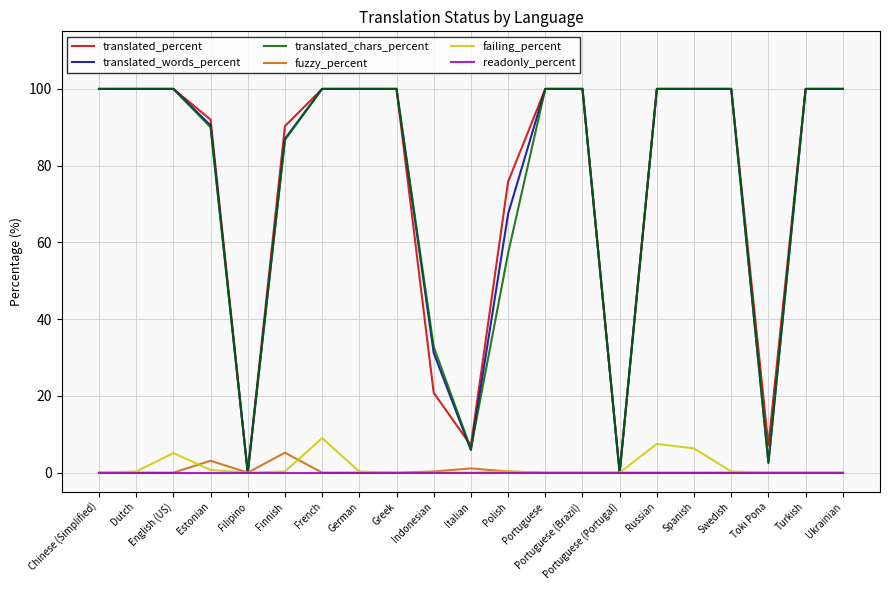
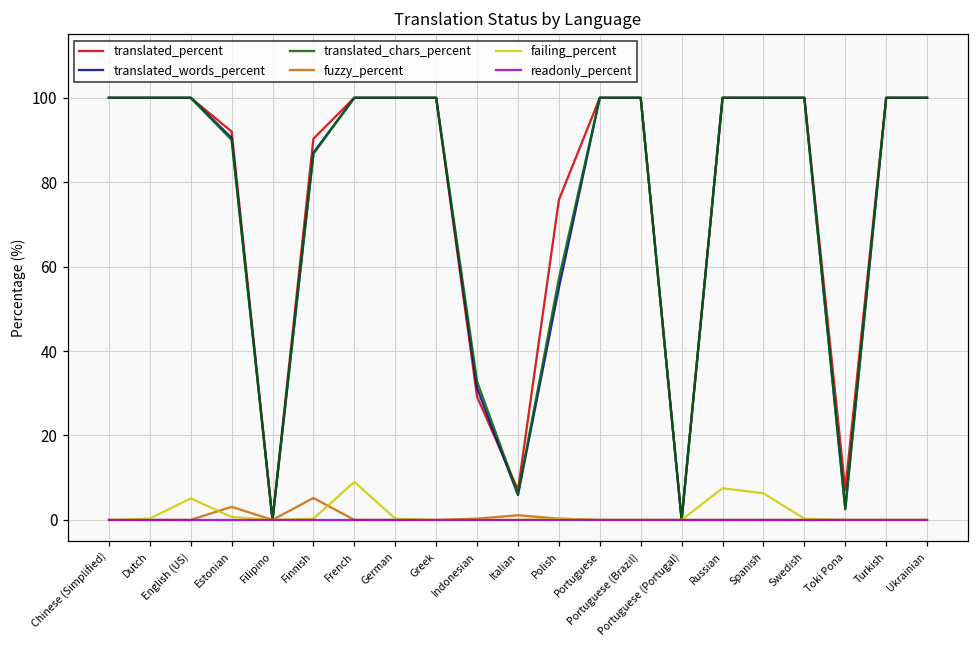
translated_percent, Indonesian: 21 -> 29
translated_words_percent, Polish: 67 -> 55
